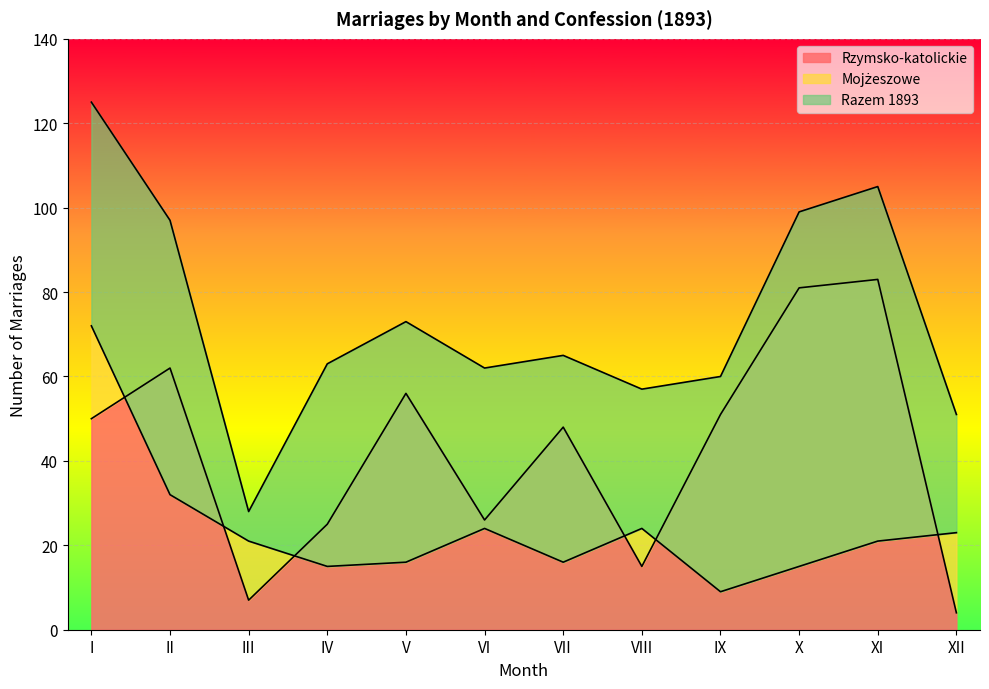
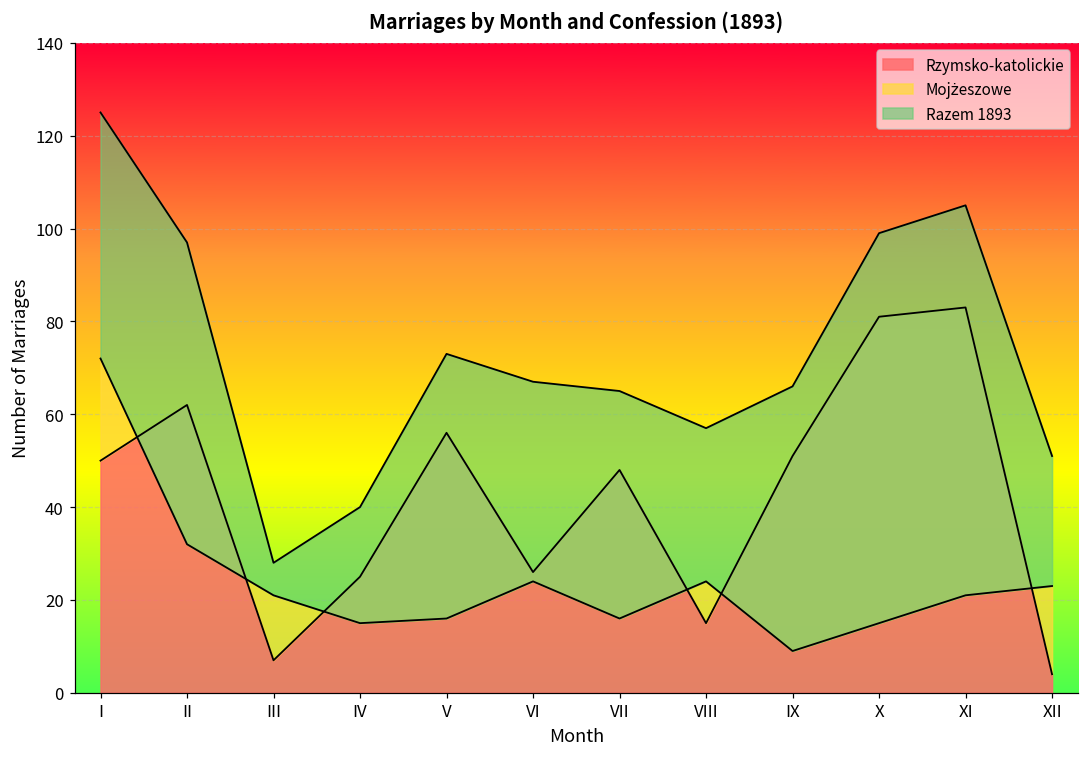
Razem 1893, IV: 63 -> 40
Razem 1893, VI: 62 -> 67
Razem 1893, IX: 60 -> 66
